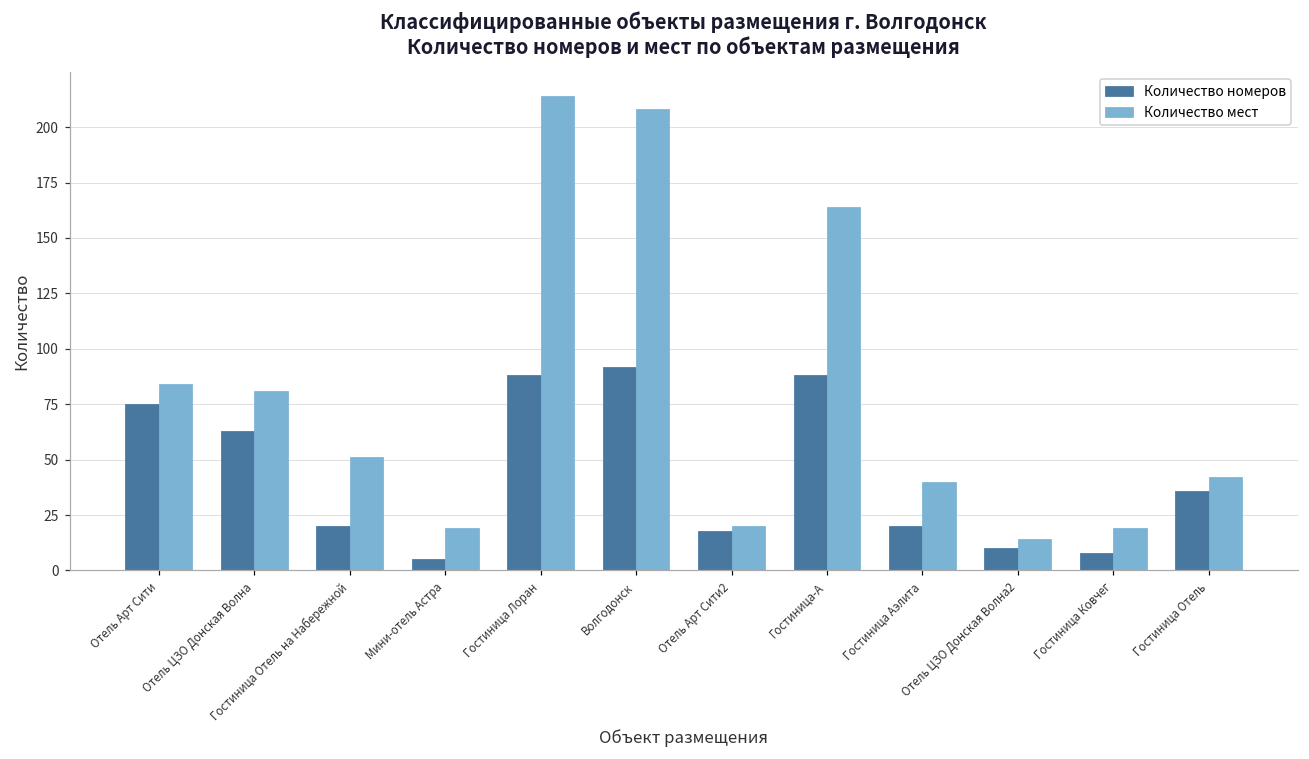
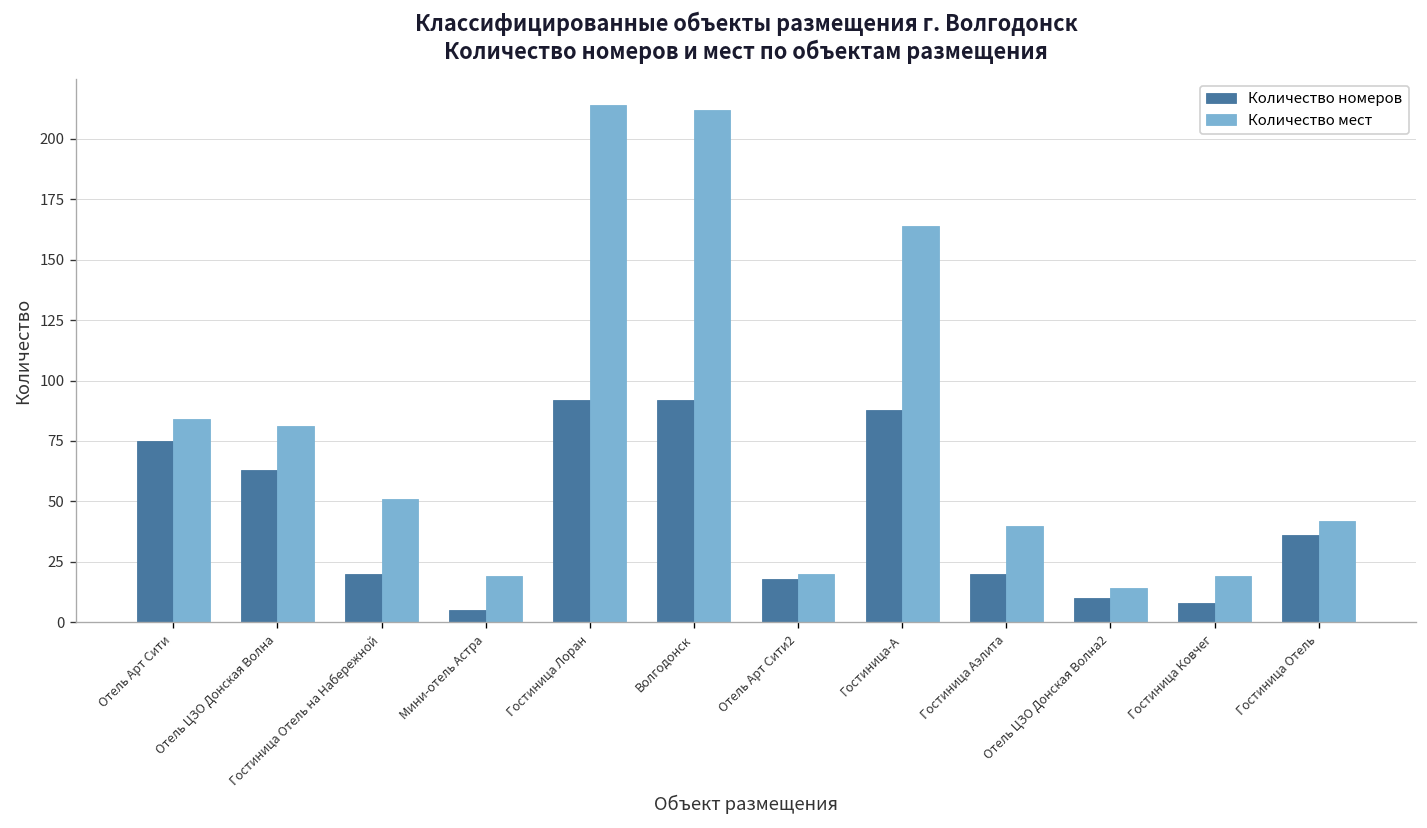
Количество номеров, Гостиница Лоран: 88 -> 92
Количество мест, Волгодонск: 208 -> 212
